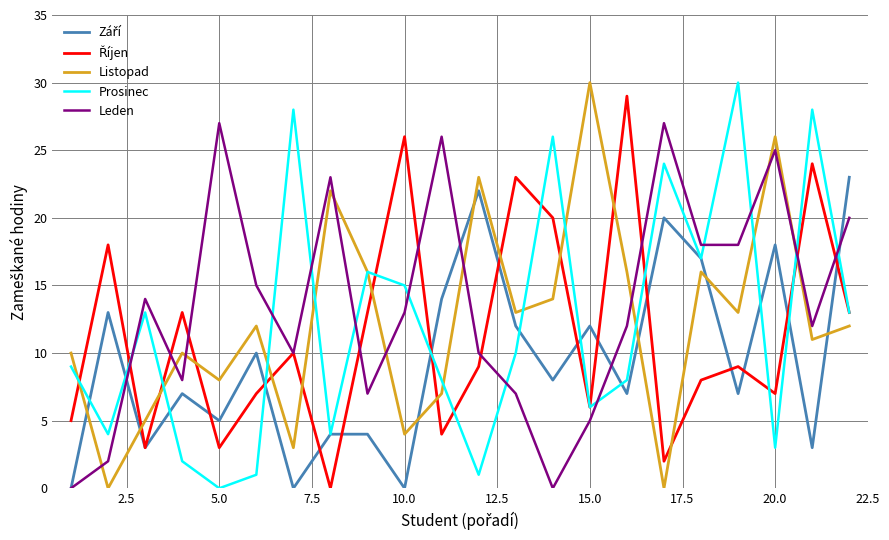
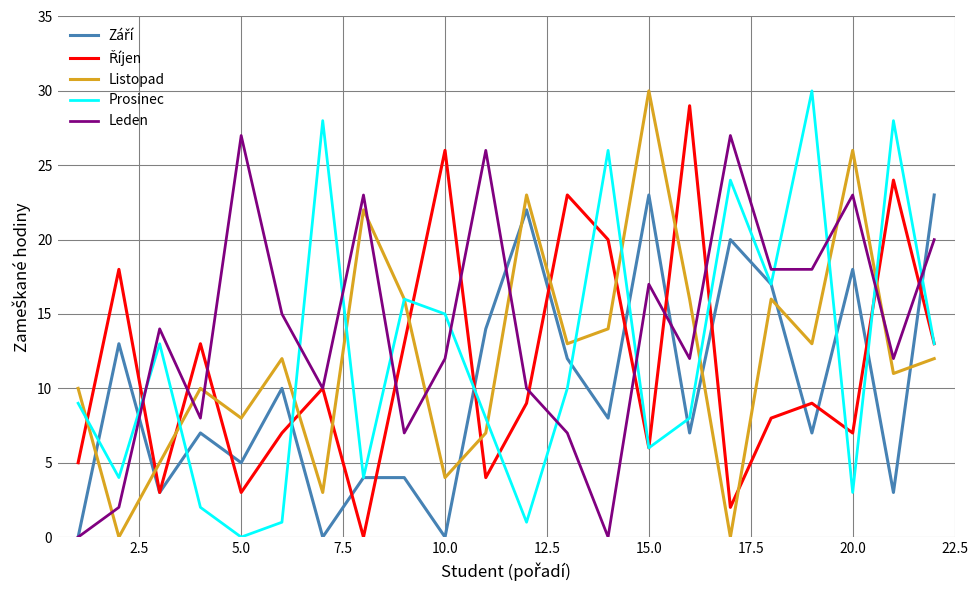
Leden, 10.0: 13 -> 12
Září, 15.0: 12 -> 23
Leden, 15.0: 5 -> 17
Leden, 20.0: 25 -> 23
